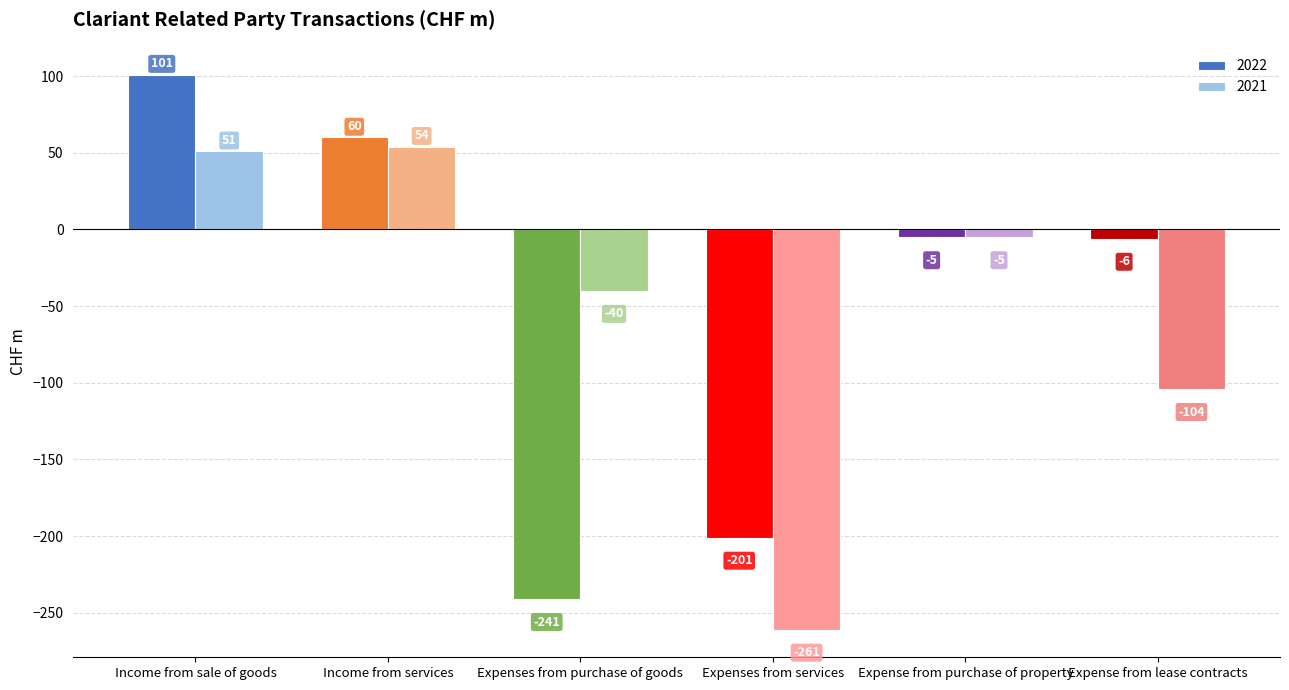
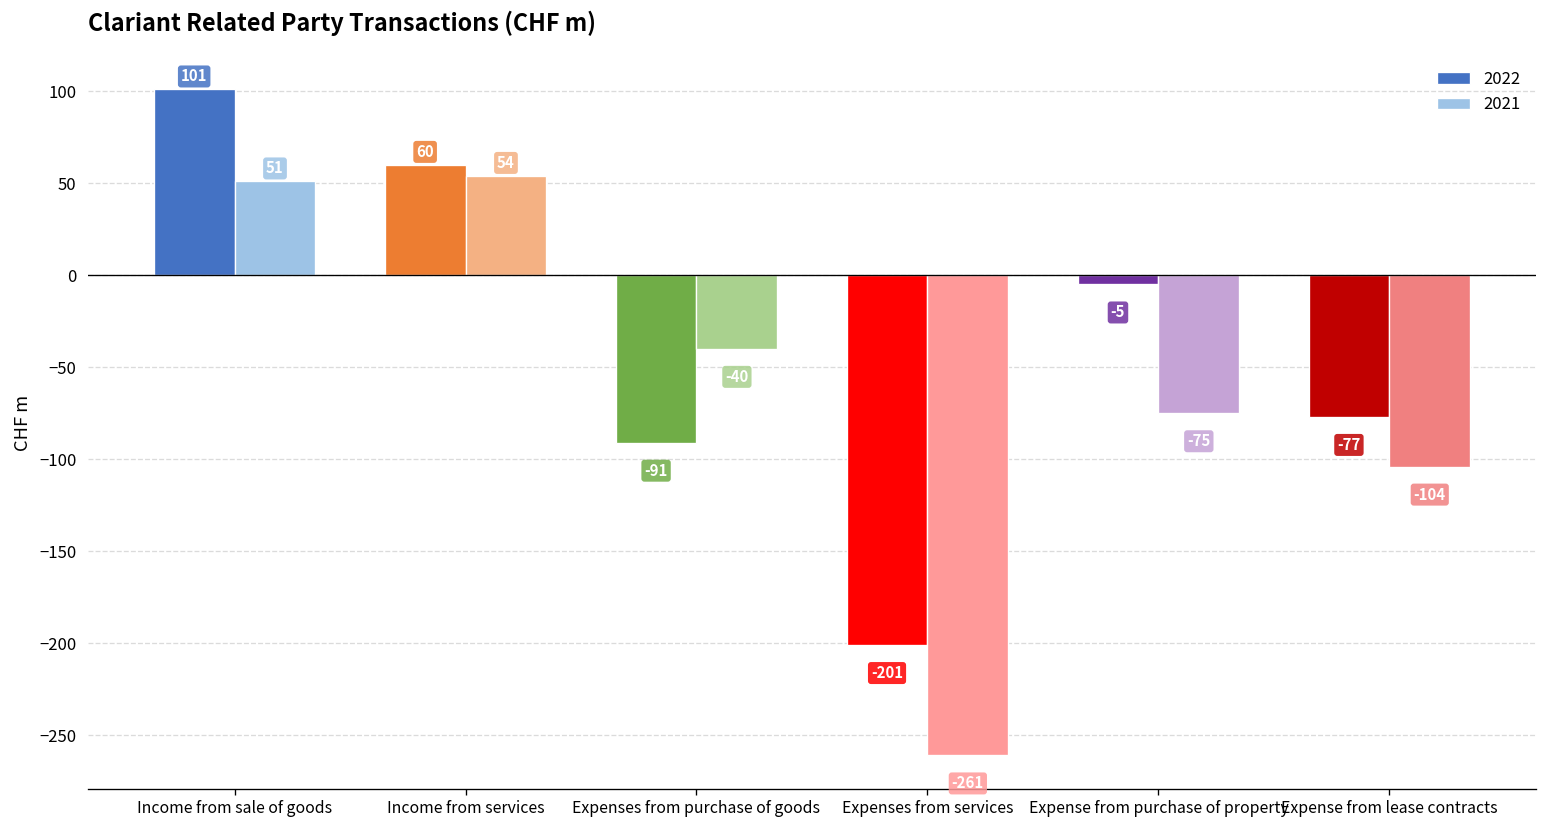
2022, Expenses from purchase of goods: -241 -> -91
2021, Expense from purchase of property: -5 -> -75
2022, Expense from lease contracts: -6 -> -77
